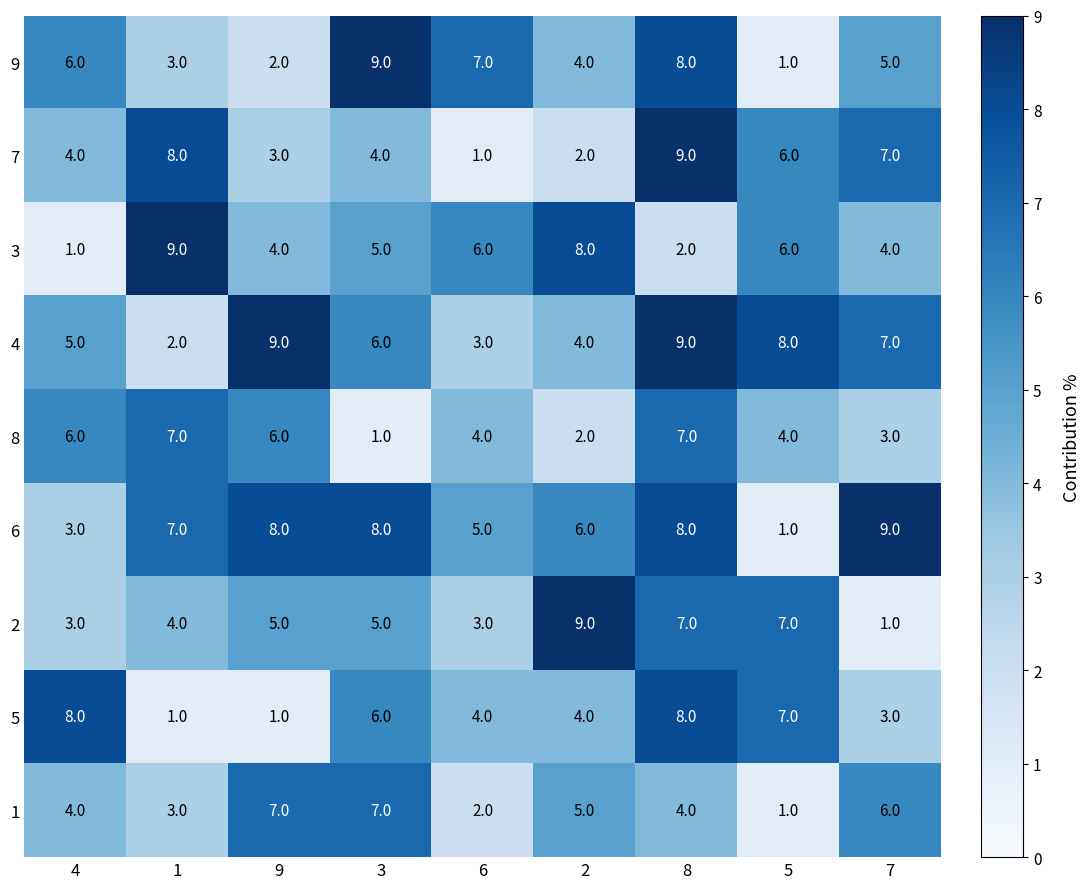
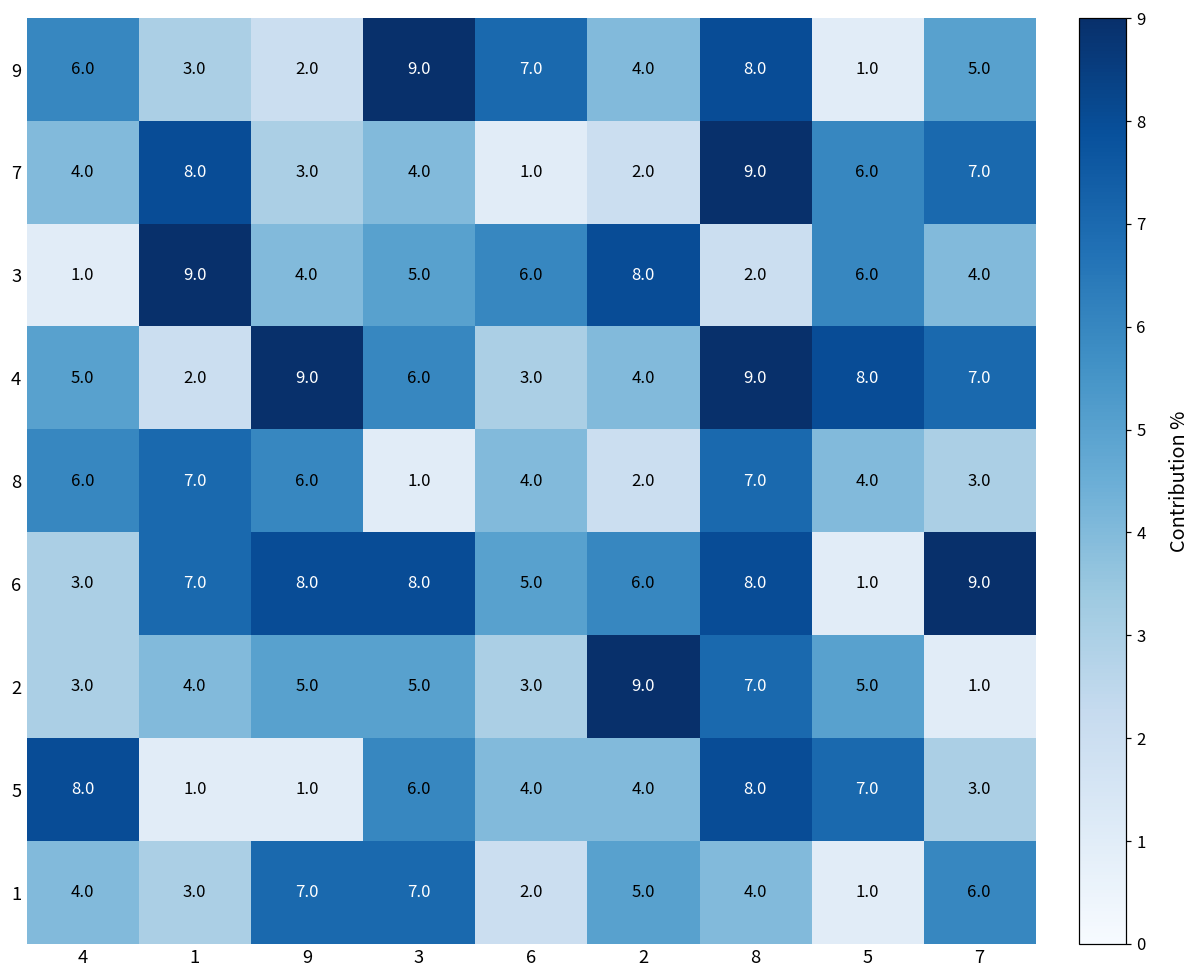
2, 5: 7.0 -> 5.0
